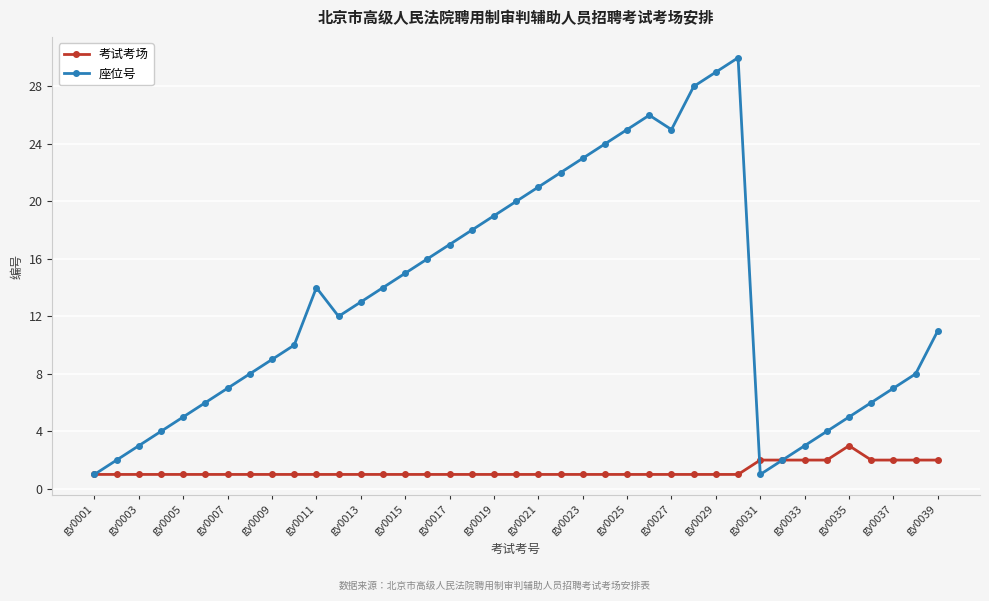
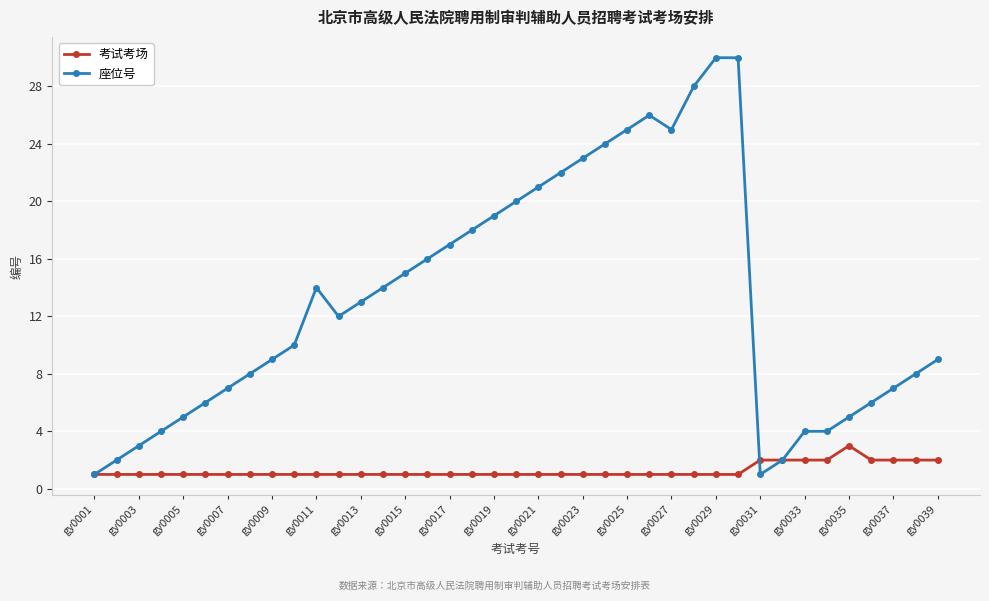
座位号, gy0029: 29 -> 30
座位号, gy0033: 3 -> 4
座位号, gy0039: 11 -> 9
